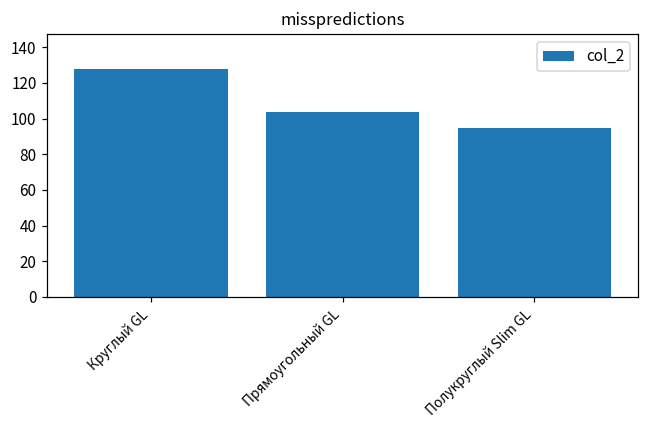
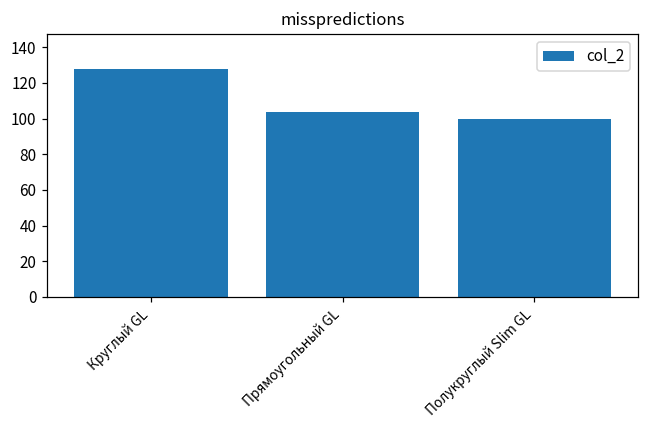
Полукруглый Slim GL: 95 -> 100
